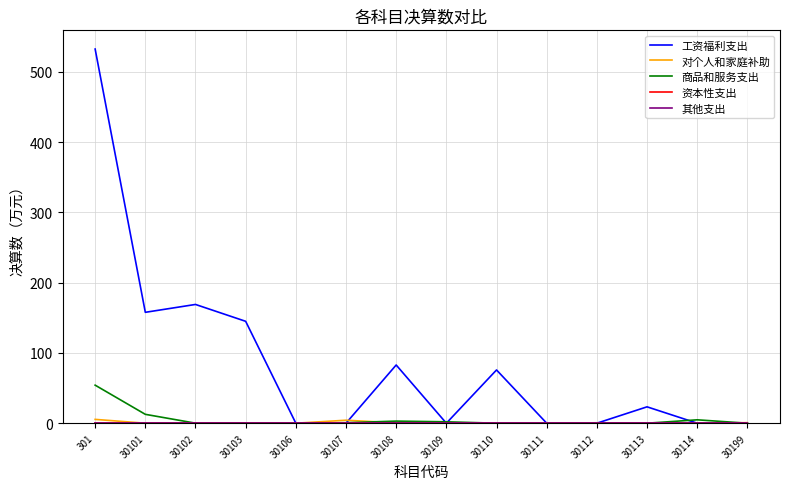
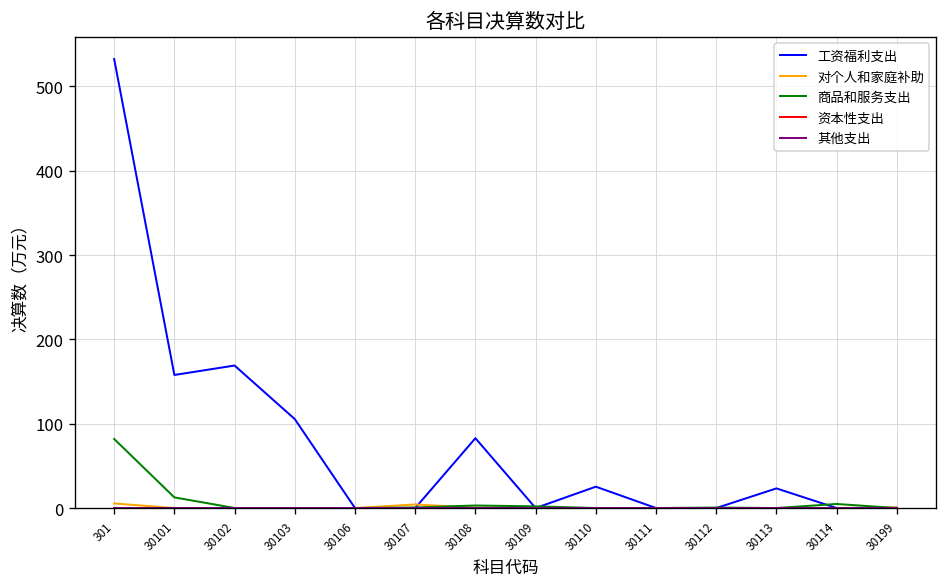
商品和服务支出, 301: 50 -> 80
工资福利支出, 30103: 150 -> 110
工资福利支出, 30110: 80 -> 30
